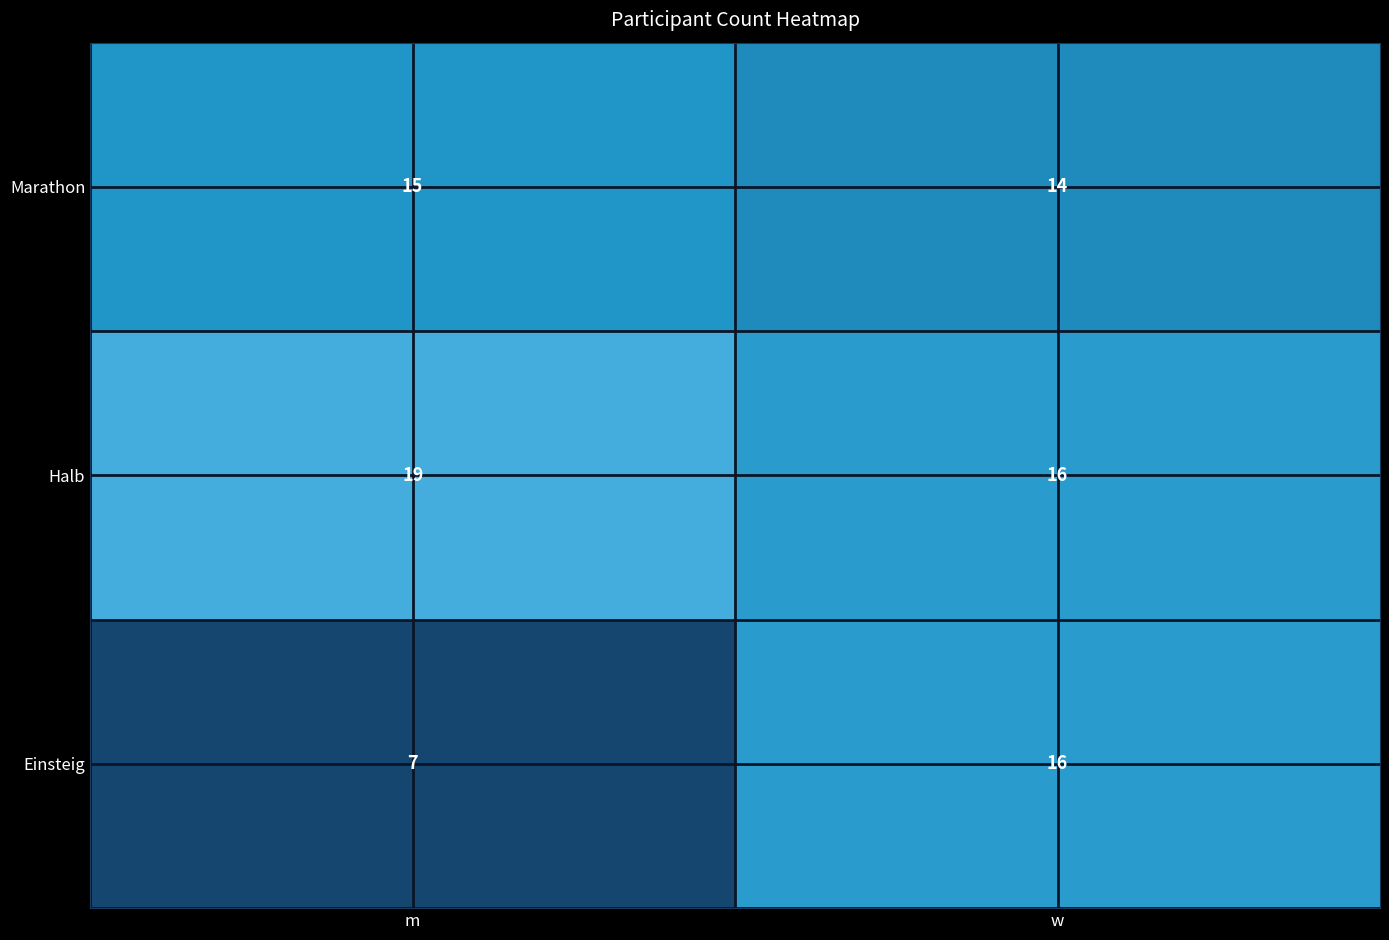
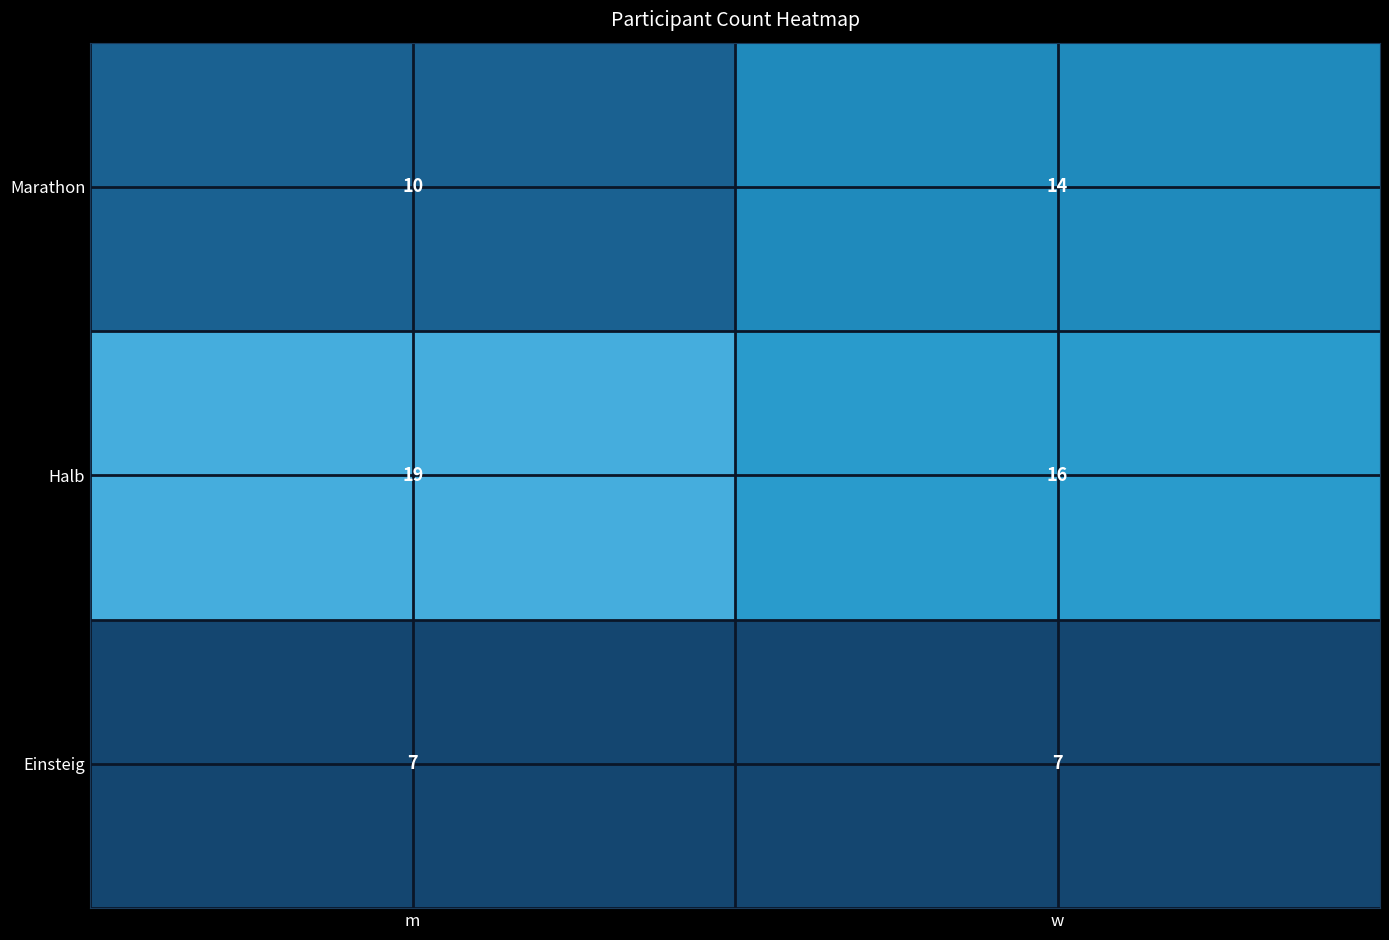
Marathon, m: 15 -> 10
Einsteig, w: 16 -> 7
